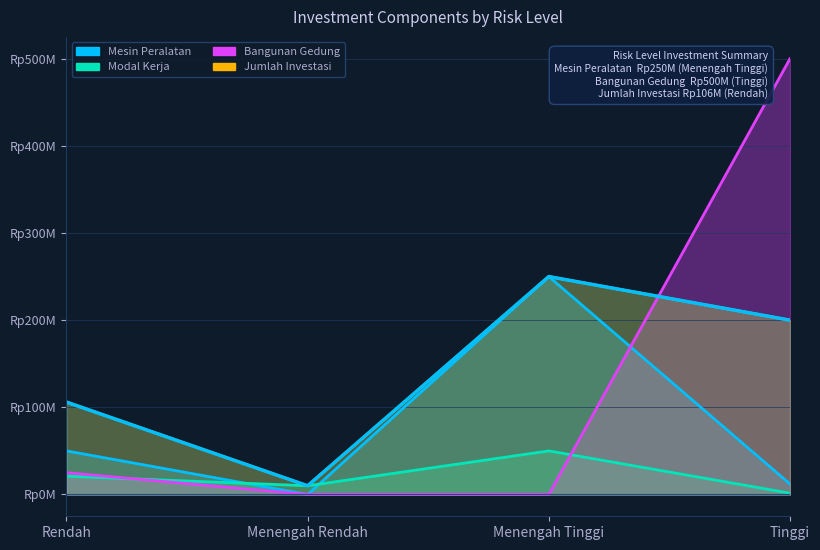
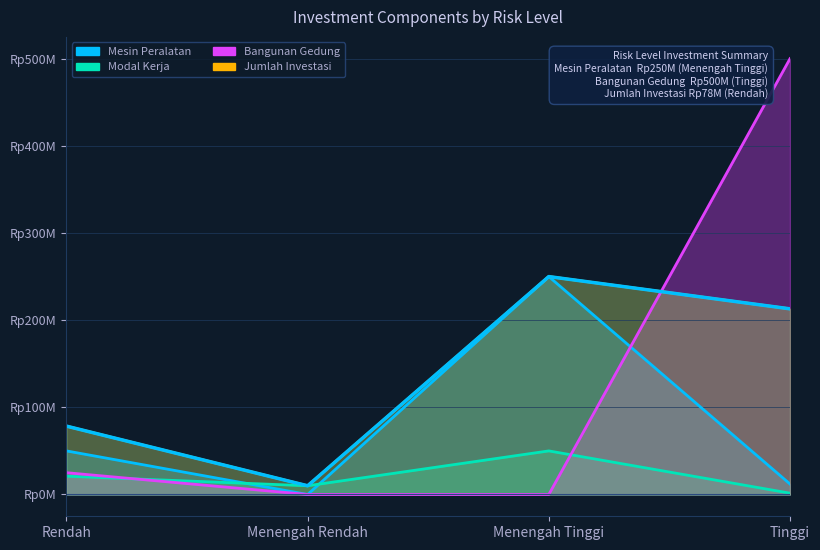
Jumlah Investasi, Rendah: 106M -> 78M
Jumlah Investasi, Tinggi: Rp200000000 -> Rp210000000
